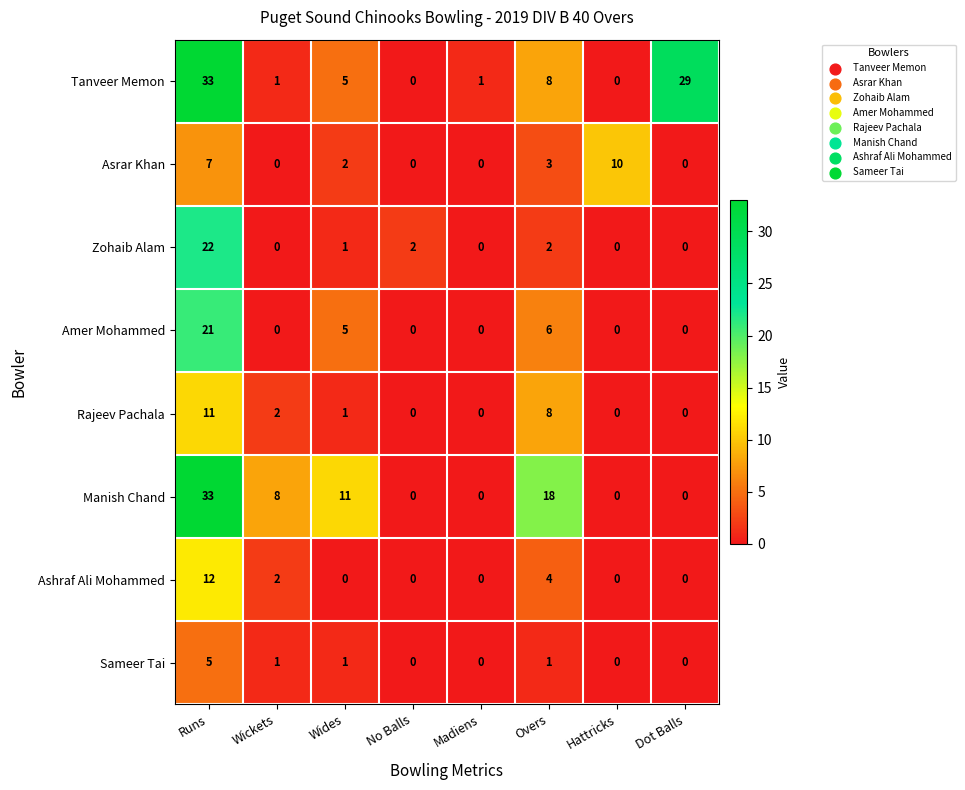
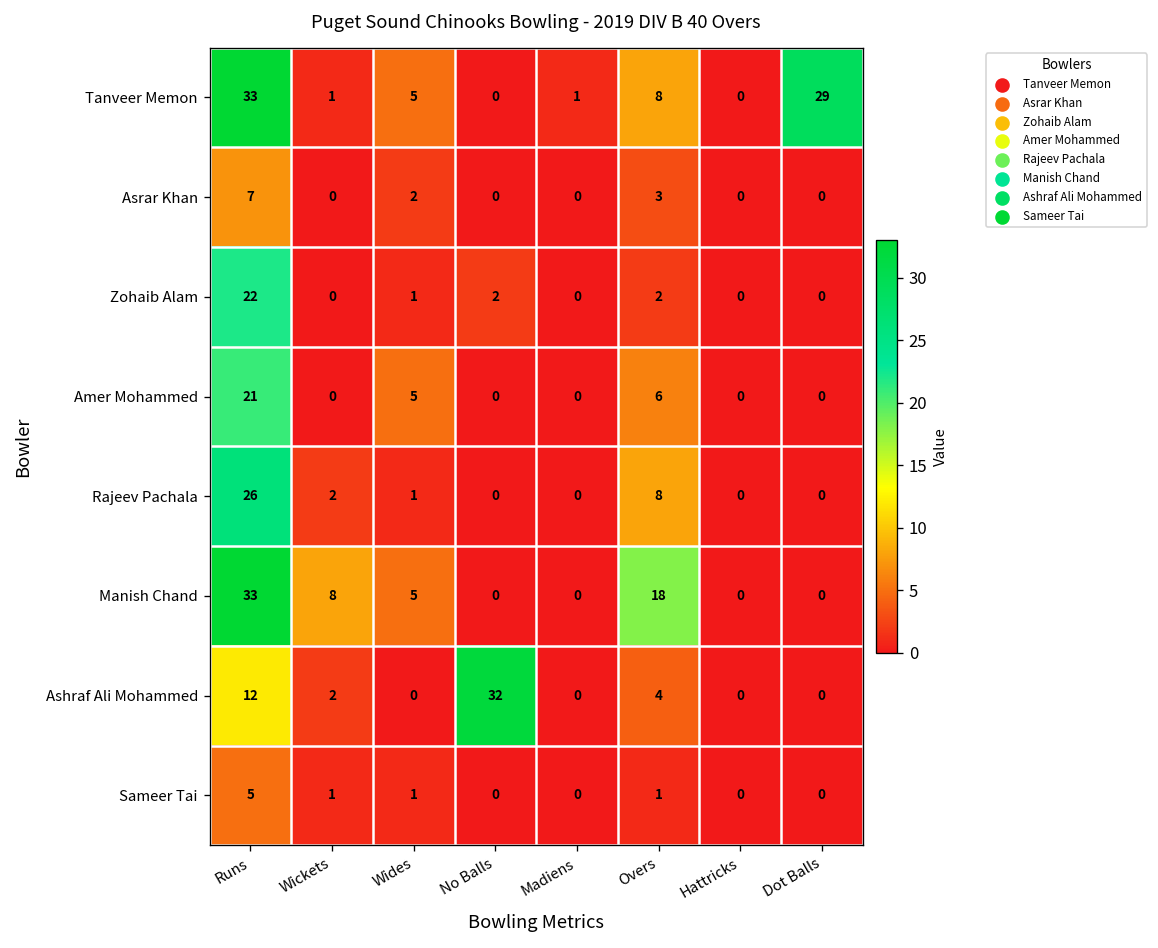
Asrar Khan, Hattricks: 10 -> 0
Rajeev Pachala, Runs: 11 -> 26
Manish Chand, Wides: 11 -> 5
Ashraf Ali Mohammed, No Balls: 0 -> 32
